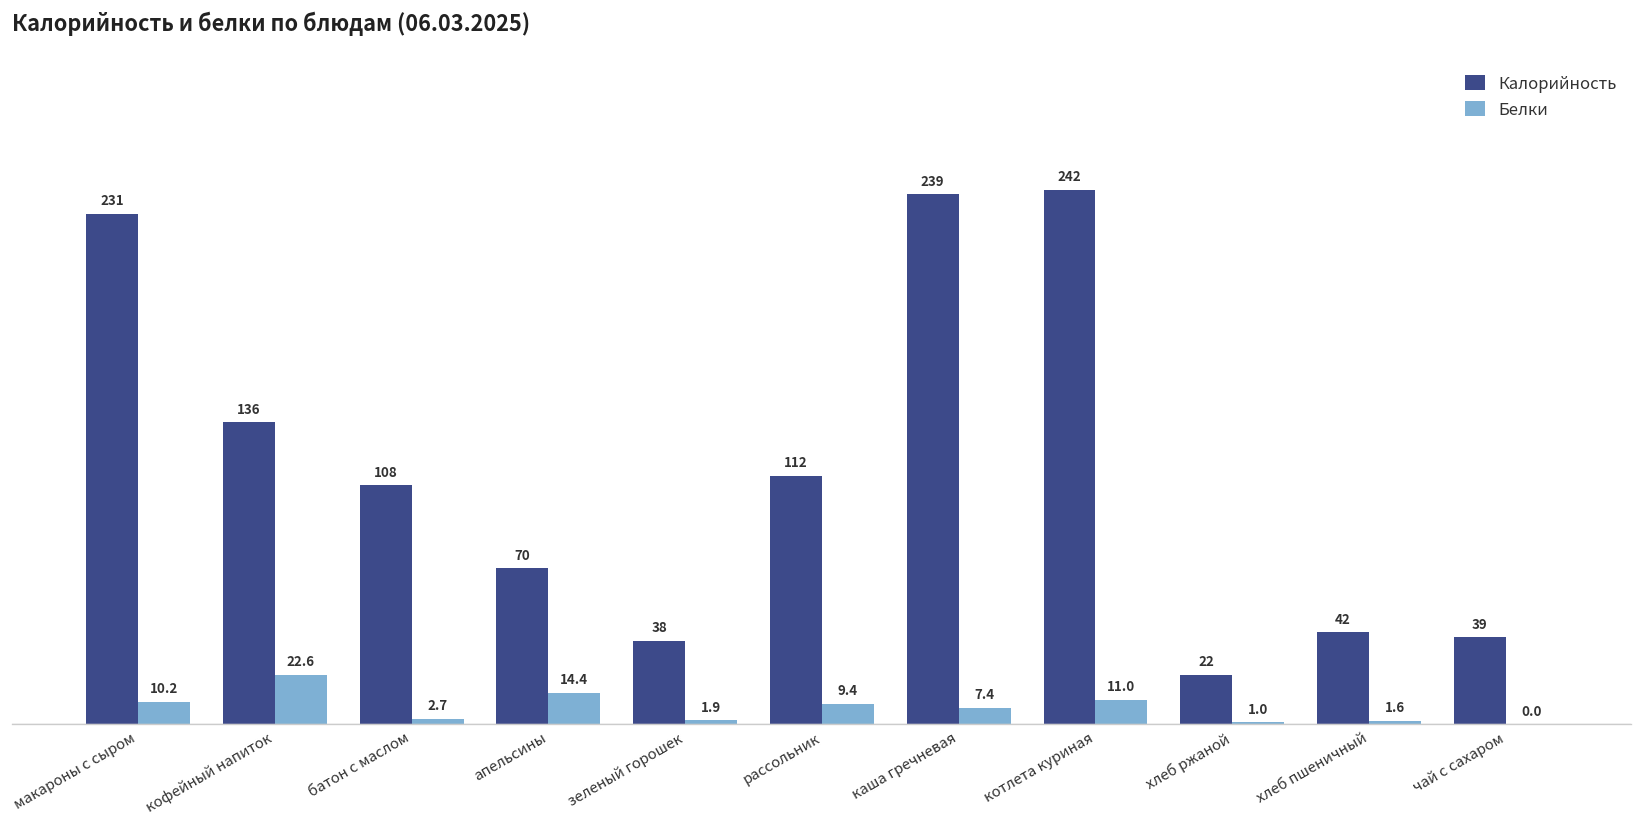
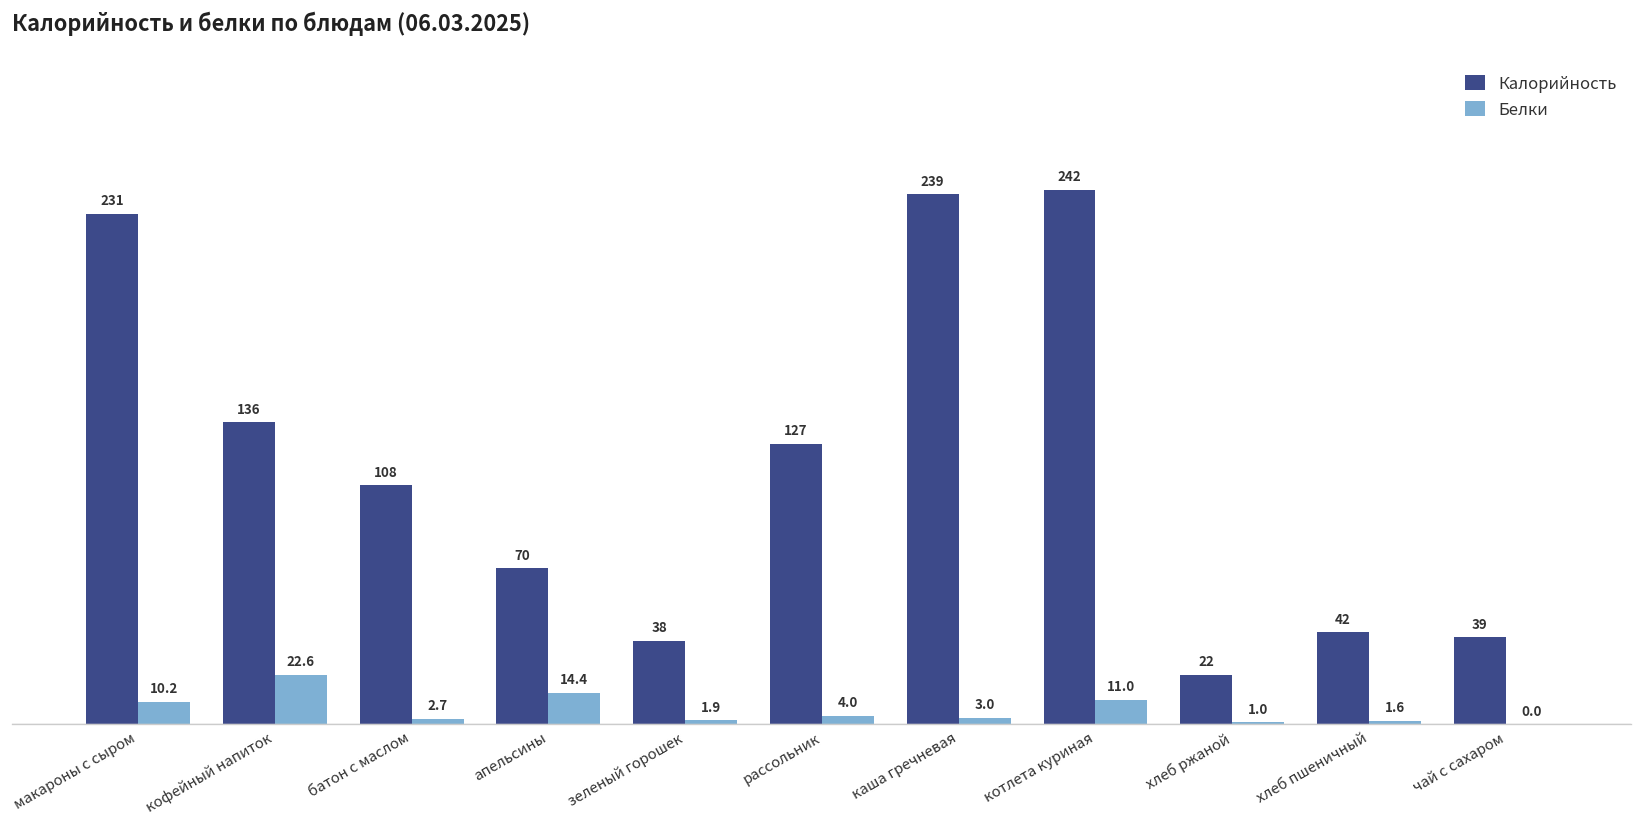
Калорийность, рассольник: 112 -> 127
Белки, рассольник: 9.4 -> 4.0
Белки, каша гречневая: 7.4 -> 3.0
